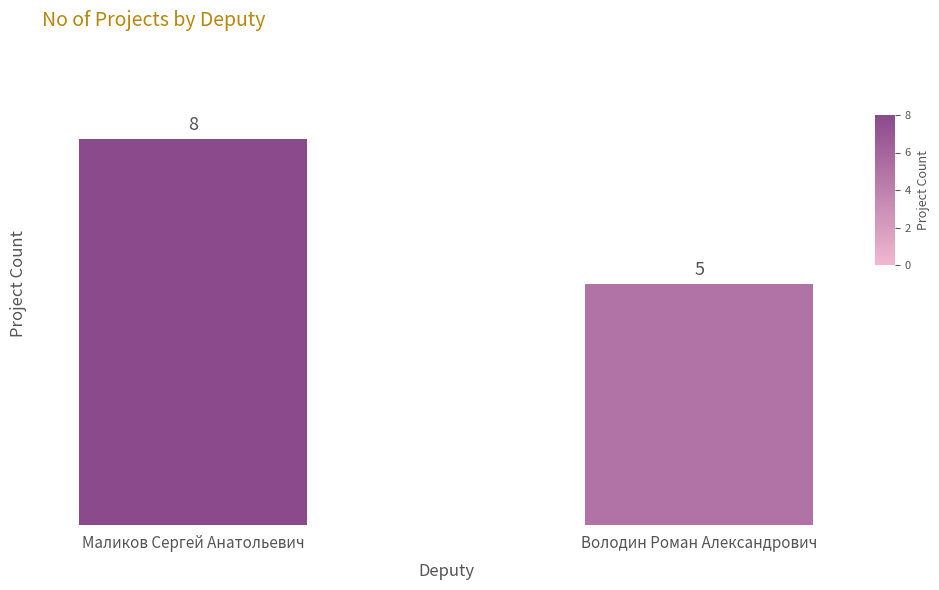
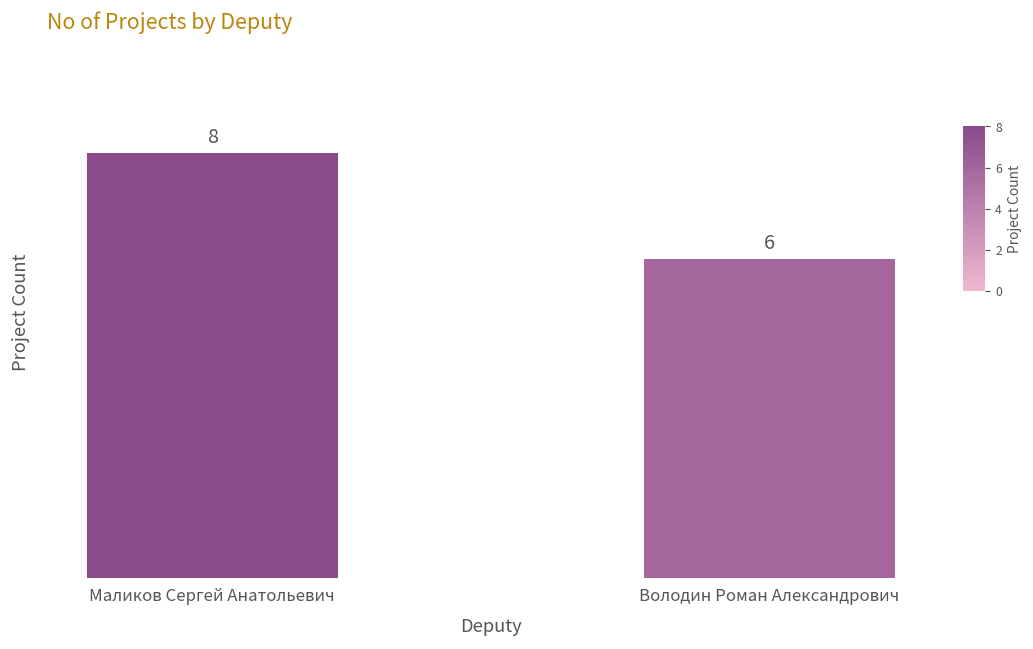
Володин Роман Александрович: 5 -> 6
